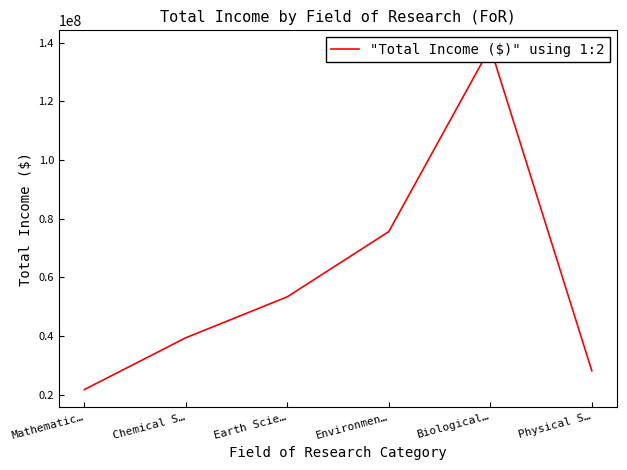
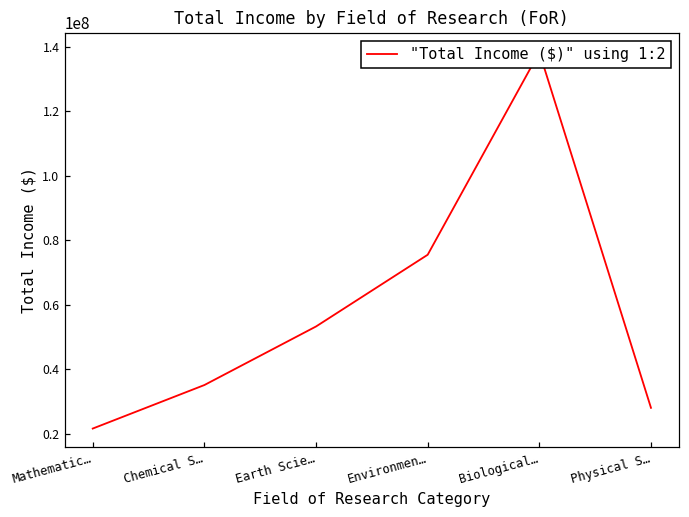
Chemical S…: 39000000 -> 35000000
